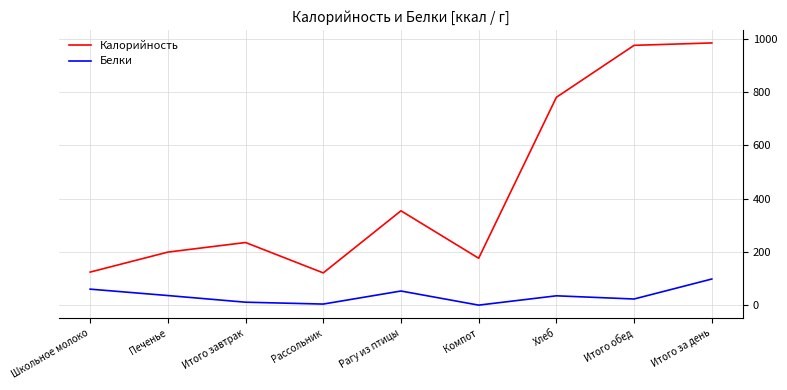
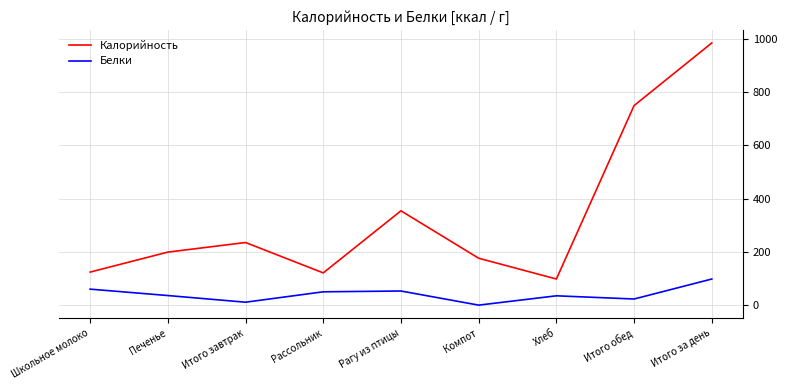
Белки, Рассольник: 0 -> 50
Калорийность, Хлеб: 780 -> 100
Калорийность, Итого обед: 980 -> 750
